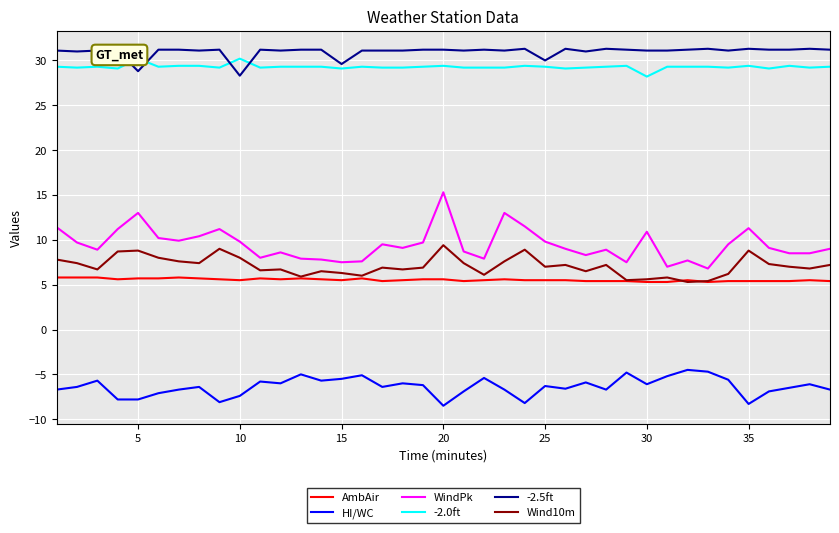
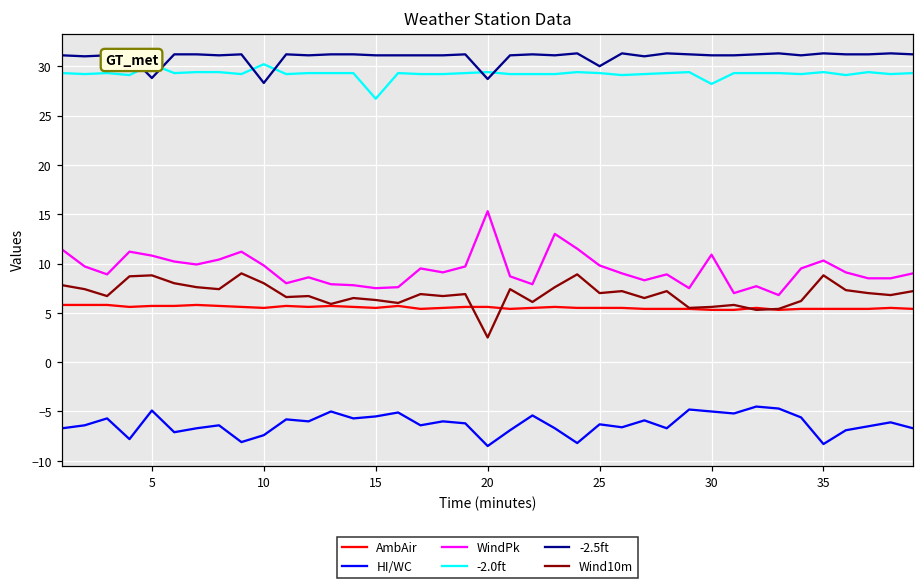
HI/WC, 5: -8 -> -5
WindPk, 5: 13 -> 11
-2.0ft, 15: 29 -> 27
-2.5ft, 15: 30 -> 31
-2.5ft, 20: 31 -> 29
Wind10m, 20: 9 -> 3
HI/WC, 30: -6 -> -5
WindPk, 35: 11 -> 10
